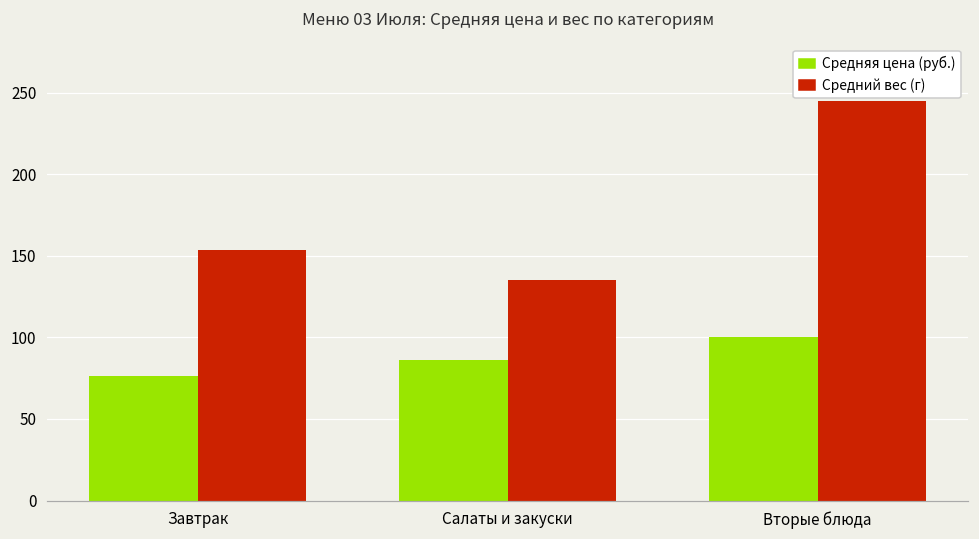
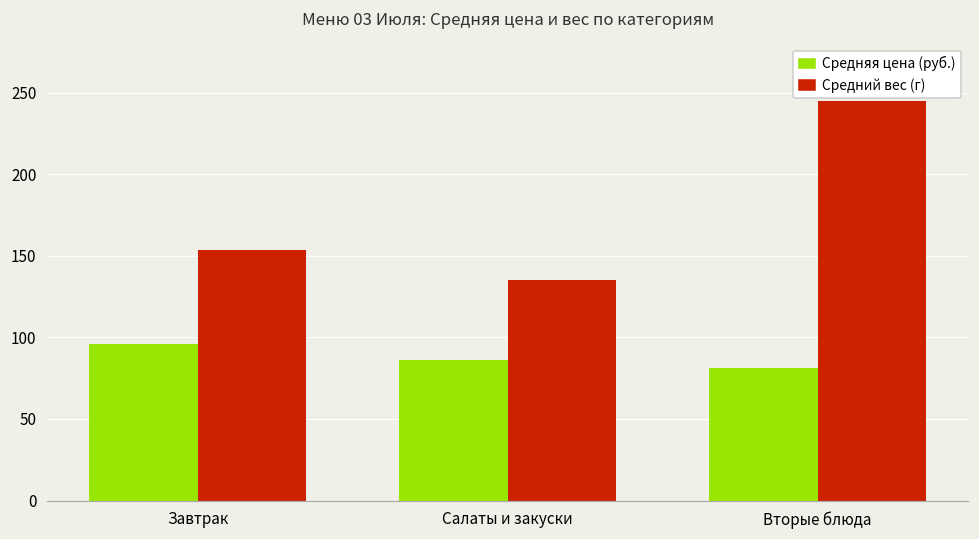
Средняя цена (руб.), Завтрак: 77 -> 96
Средняя цена (руб.), Вторые блюда: 100 -> 81
